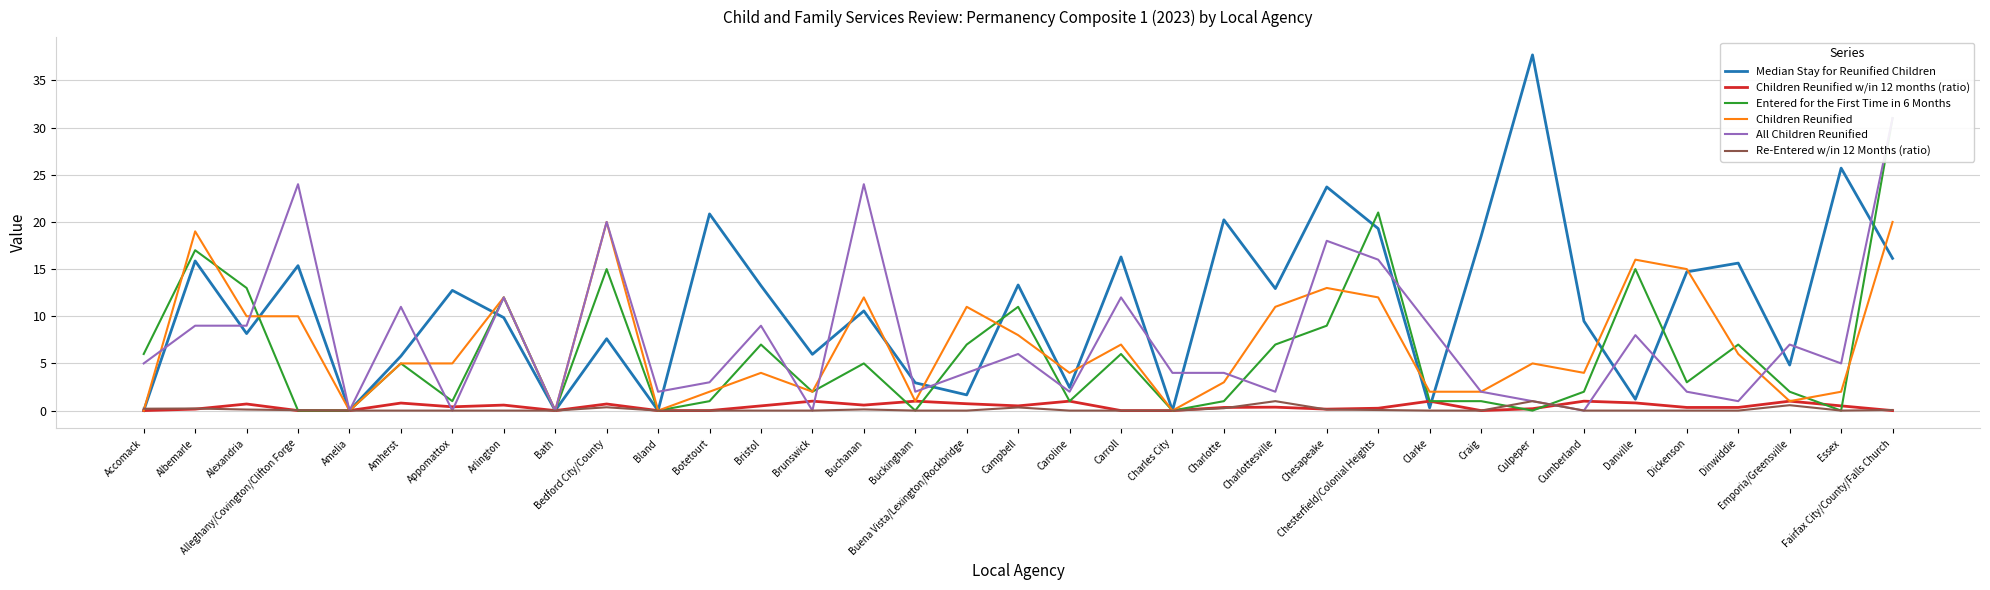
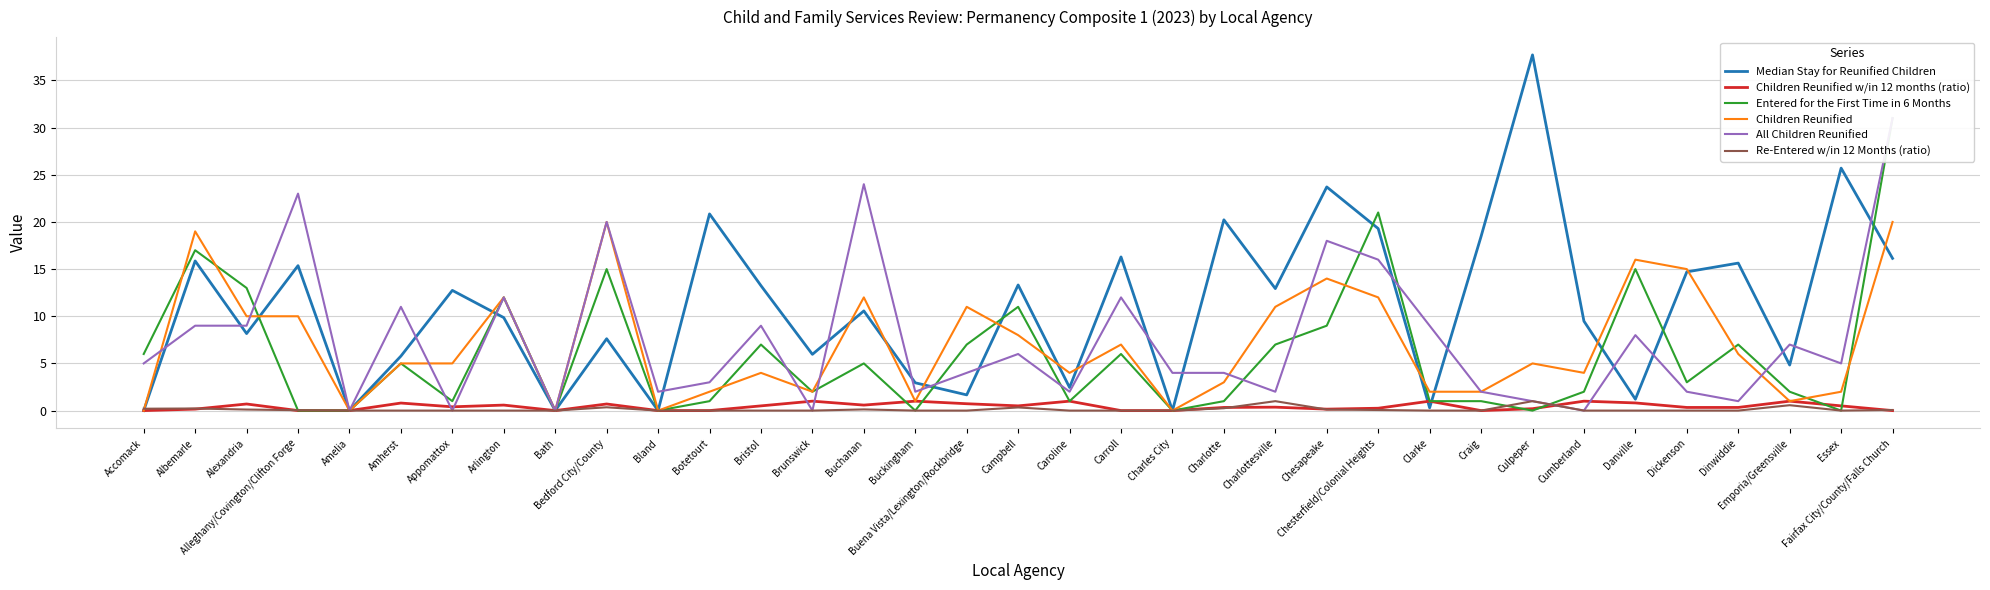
All Children Reunified, Alleghany/Covington/Clifton Forge: 24 -> 23
Children Reunified, Chesapeake: 13 -> 14
